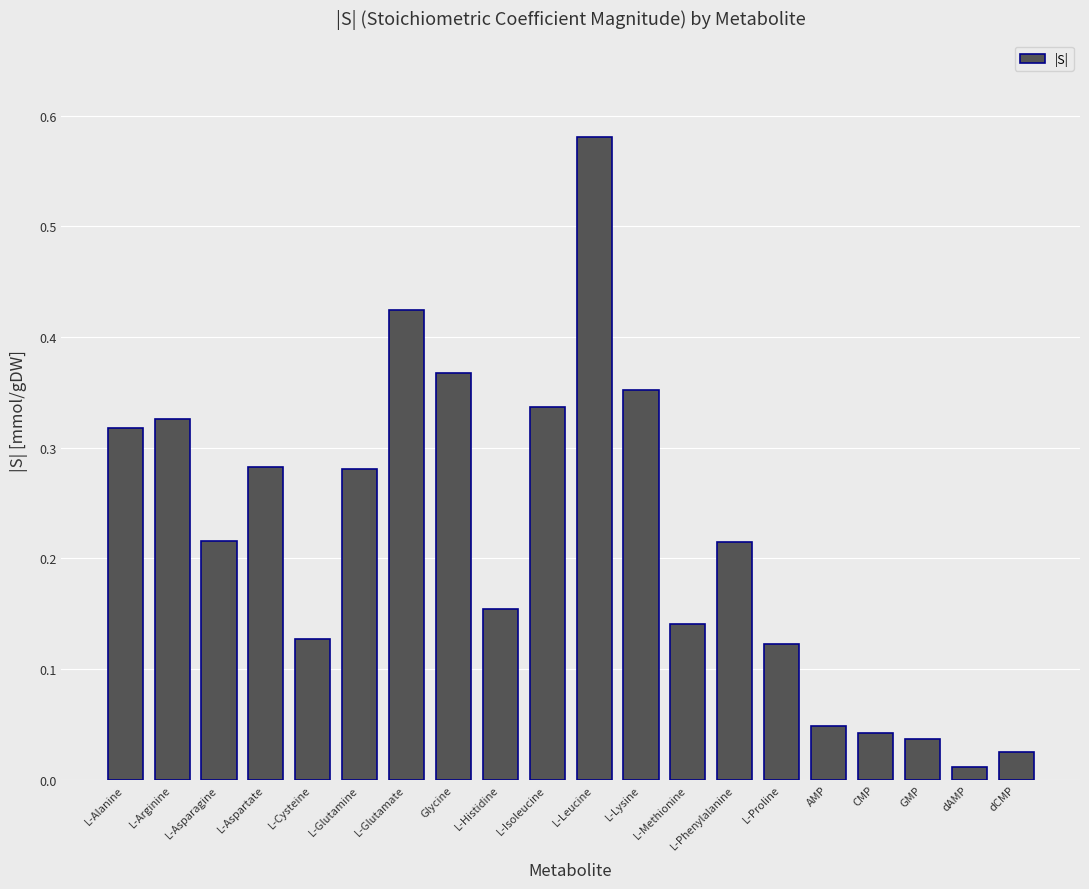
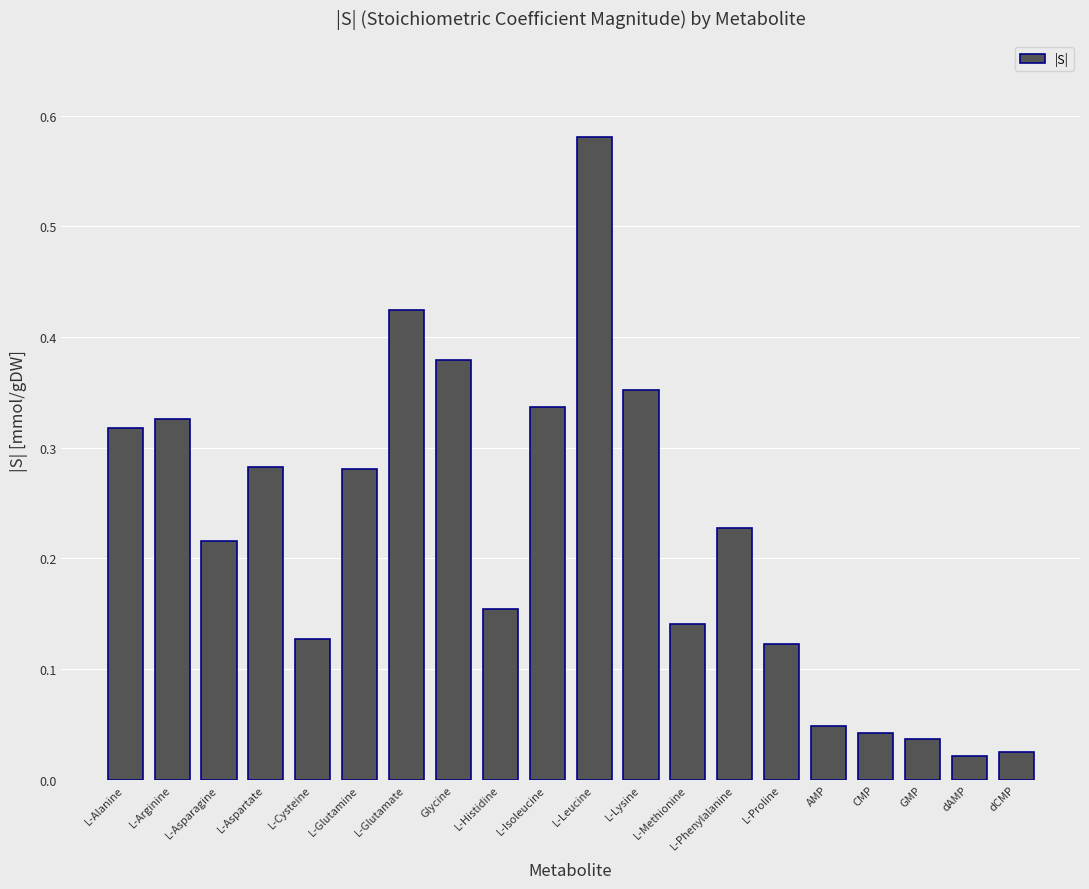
Glycine: 0.367 -> 0.379
L-Phenylalanine: 0.214 -> 0.227
dAMP: 0.011 -> 0.021
